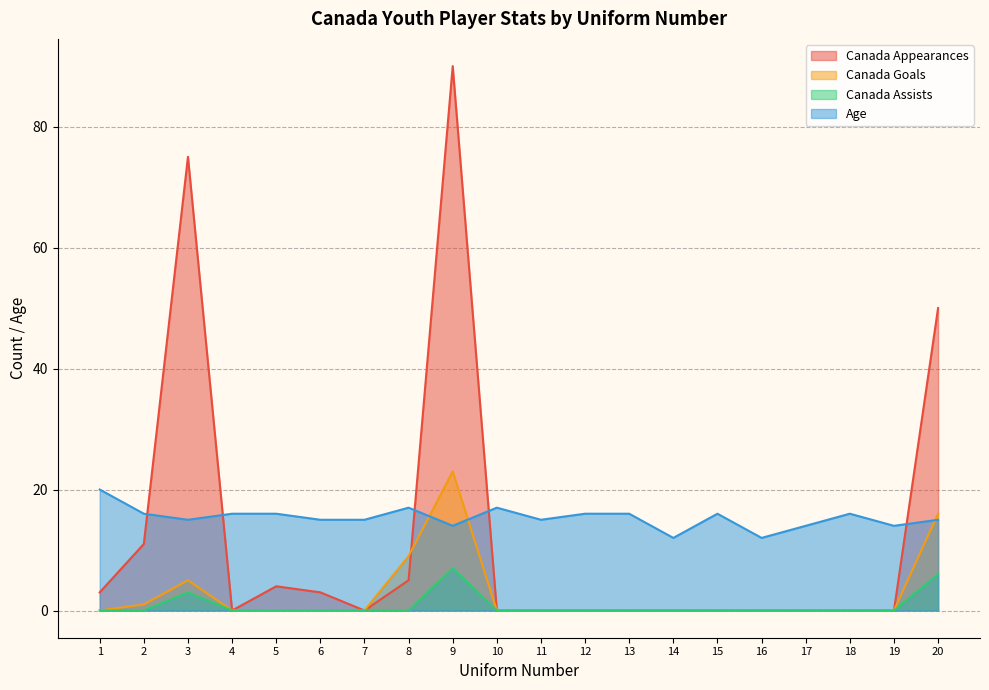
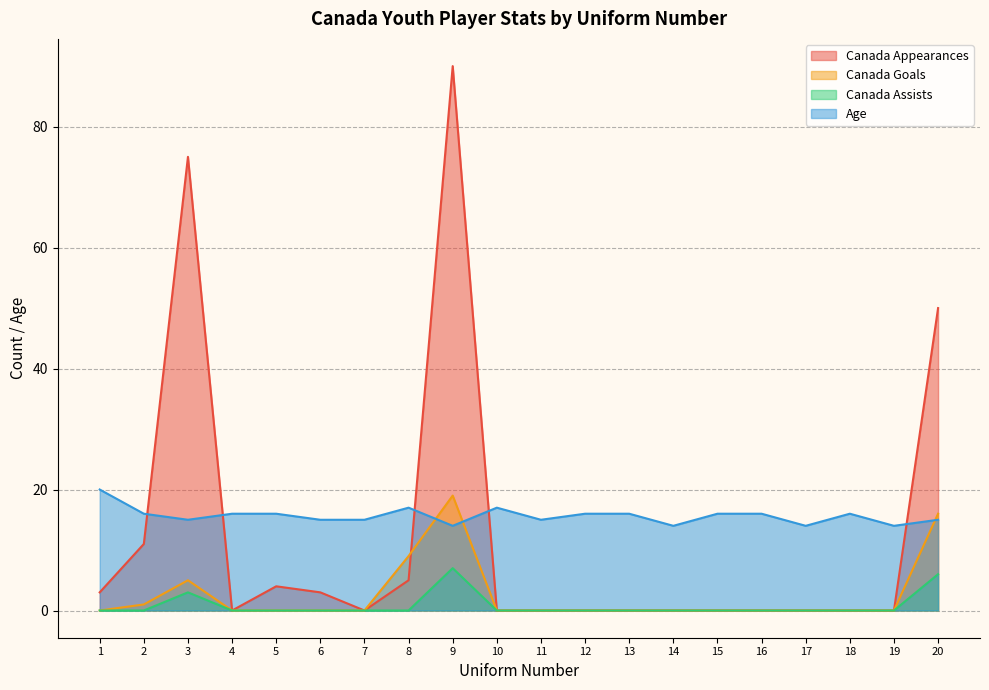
Canada Goals, 9: 23 -> 19
Age, 14: 12 -> 14
Age, 16: 12 -> 16
